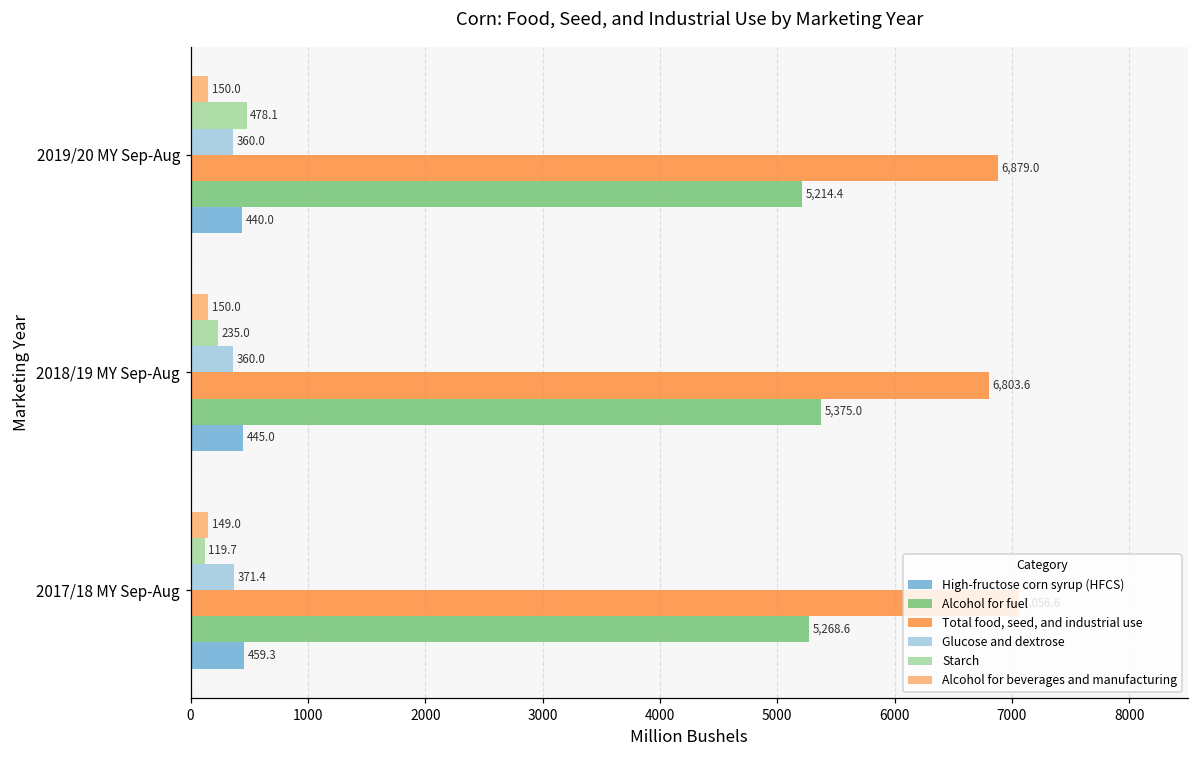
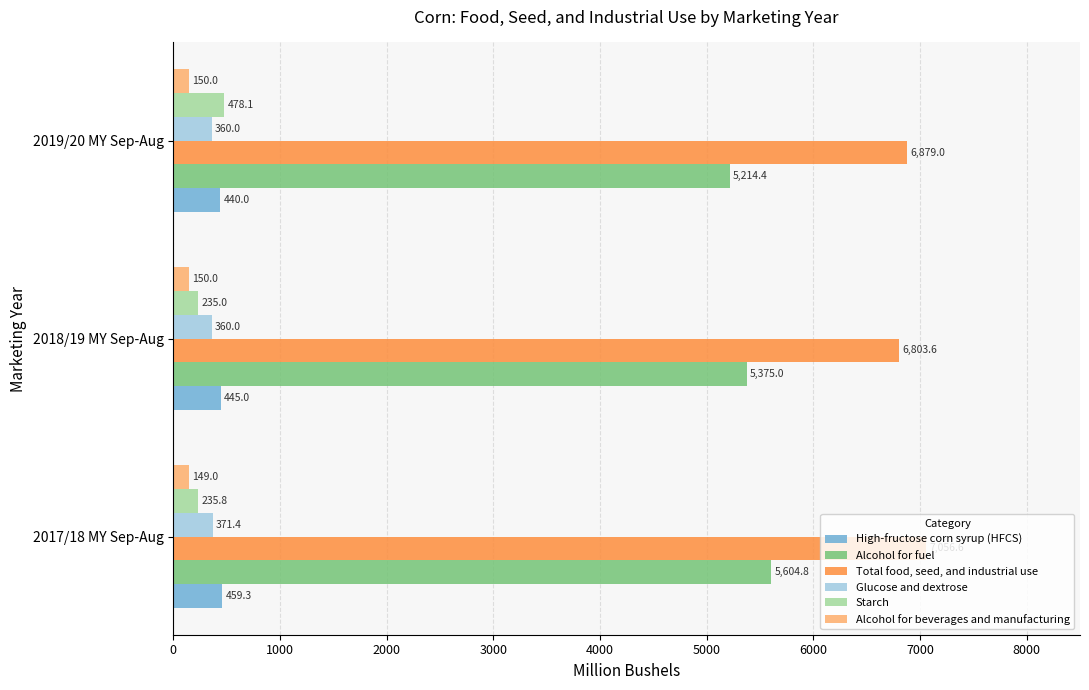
Starch, 2017/18 MY Sep-Aug: 119.7 -> 235.8
Alcohol for fuel, 2017/18 MY Sep-Aug: 5,268.6 -> 5,604.8
